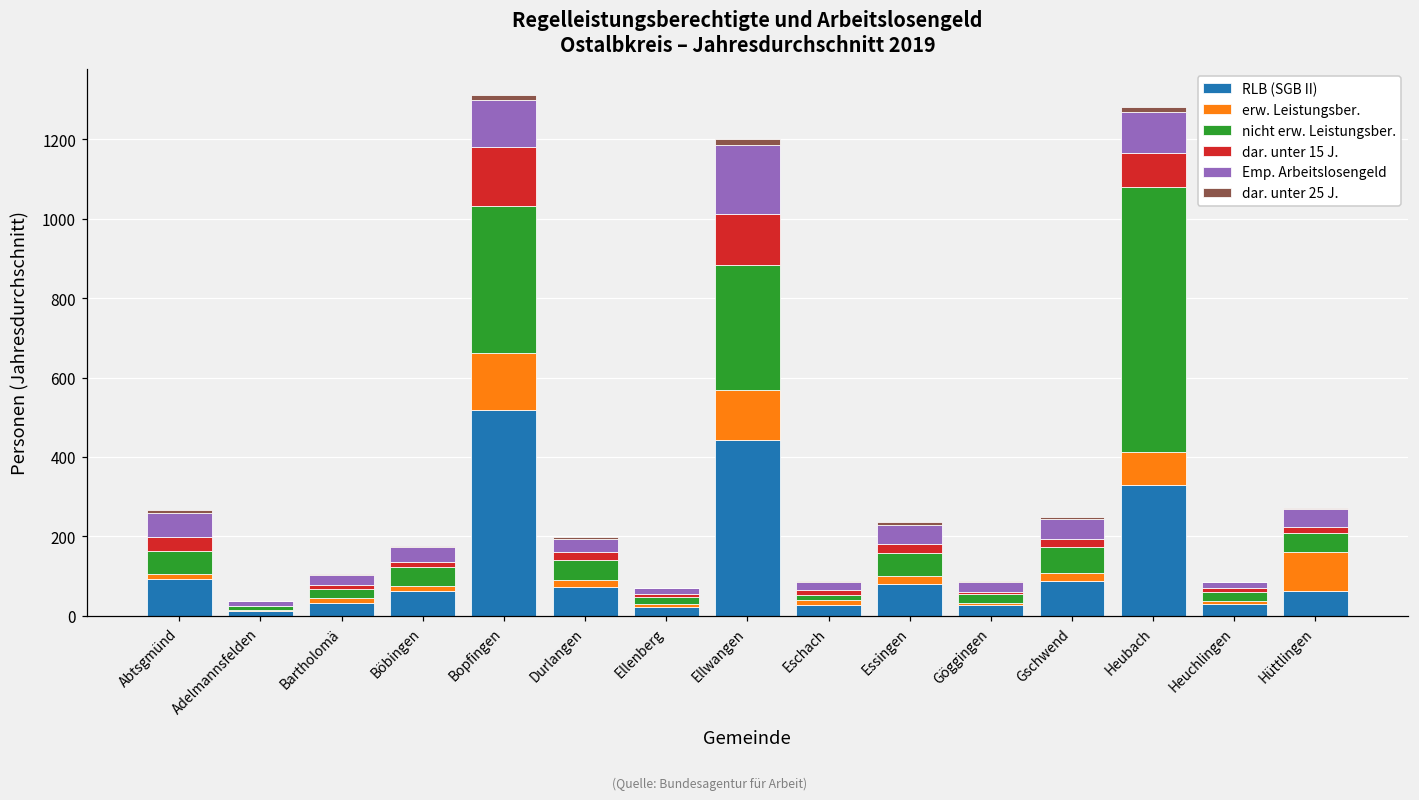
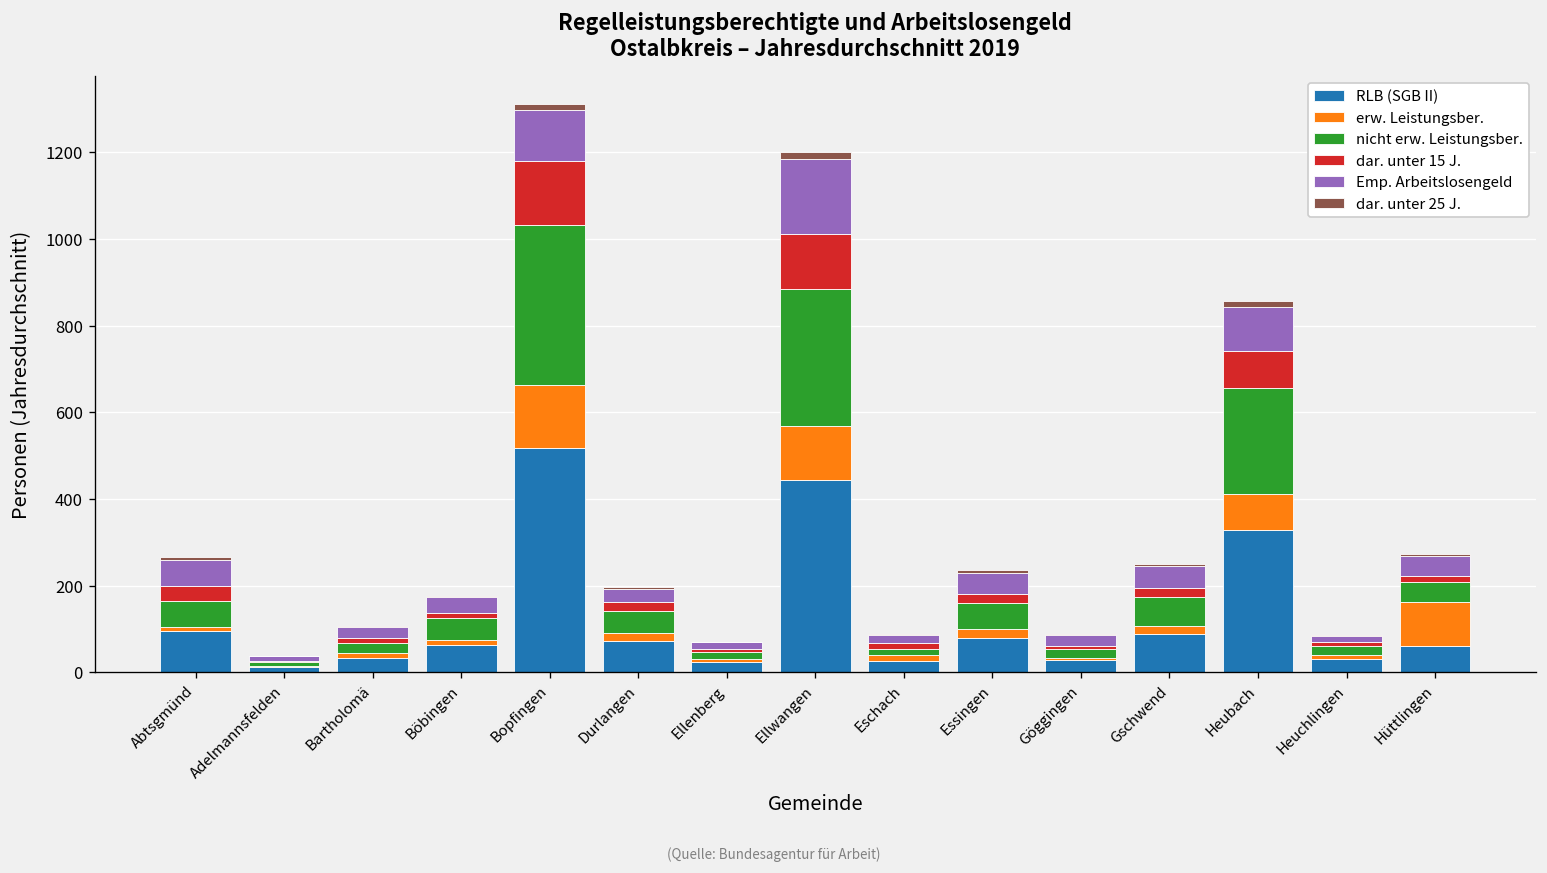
nicht erw. Leistungsber., Heubach: 670 -> 240
